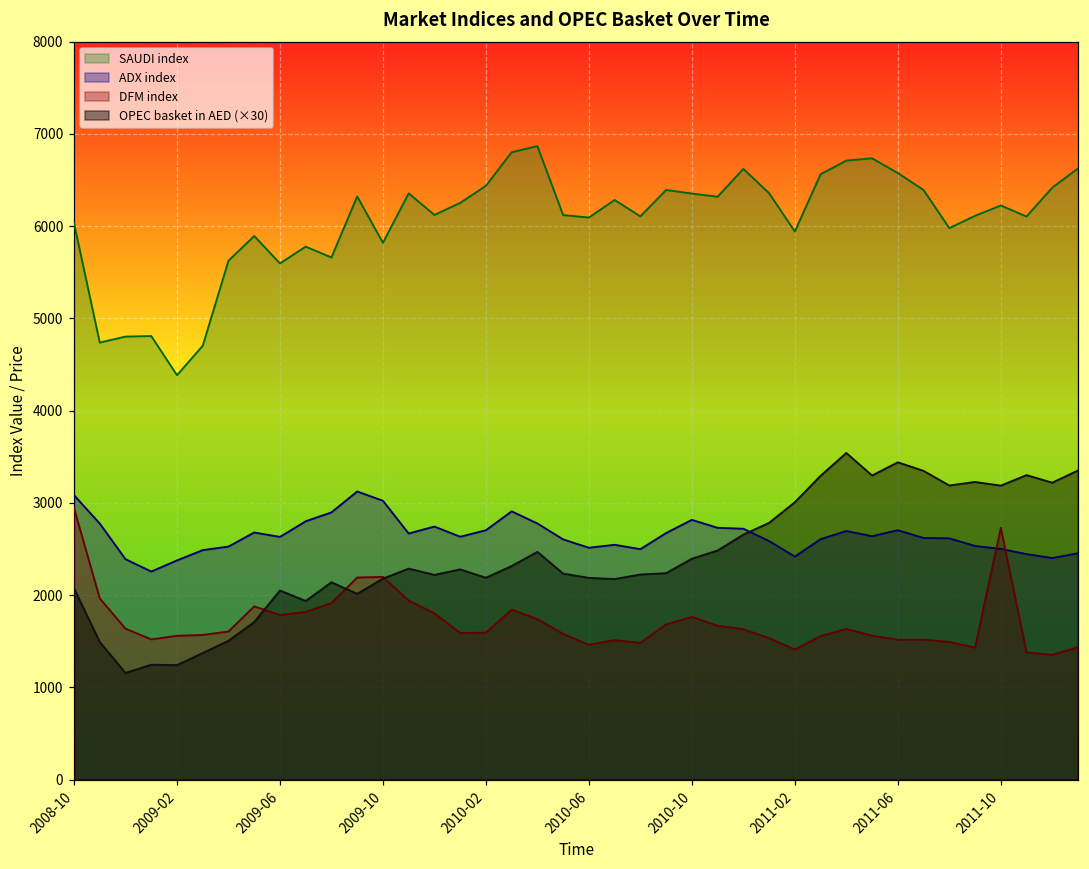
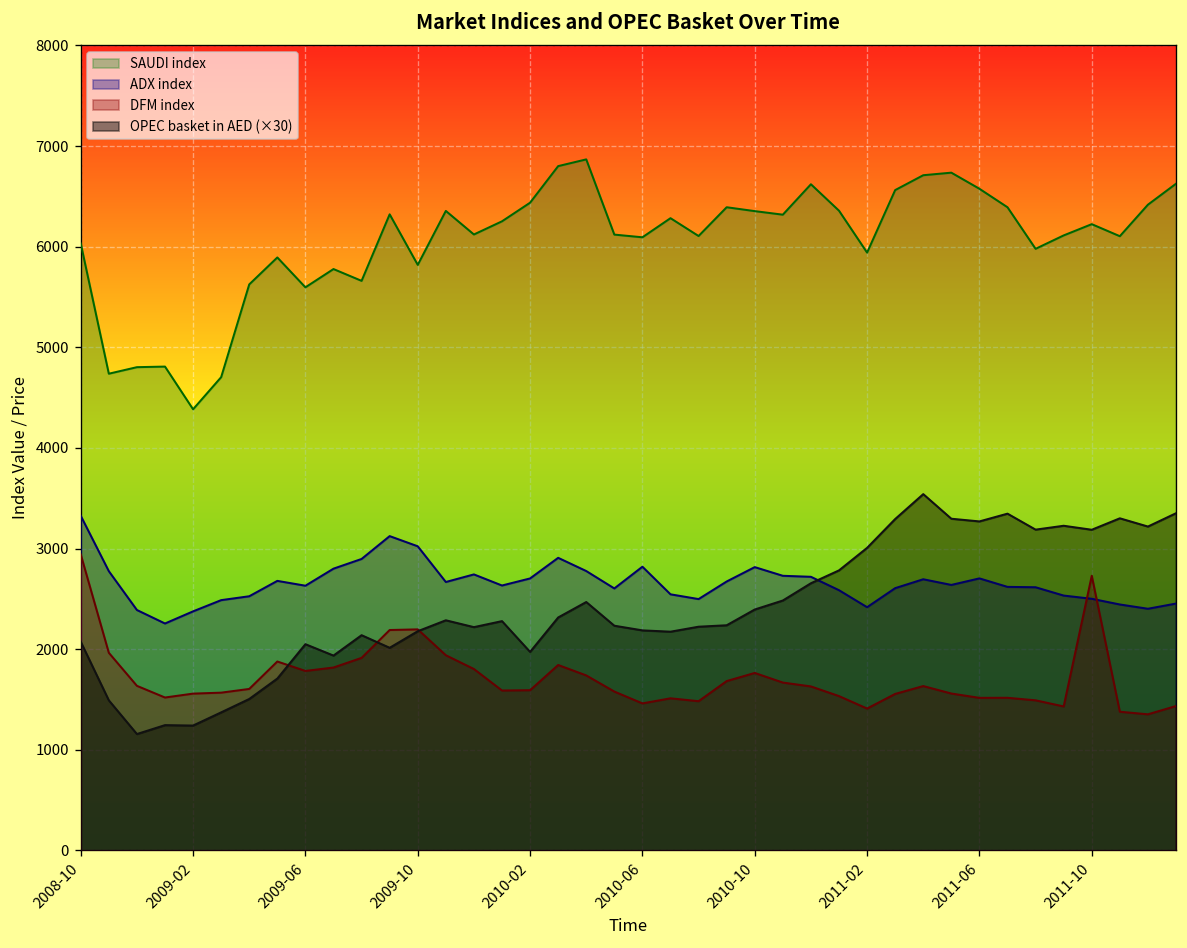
ADX index, 2008-10: 3100 -> 3300
OPEC basket in AED (×30), 2010-02: 2200 -> 2000
ADX index, 2010-06: 2500 -> 2800
OPEC basket in AED (×30), 2011-06: 3400 -> 3300
